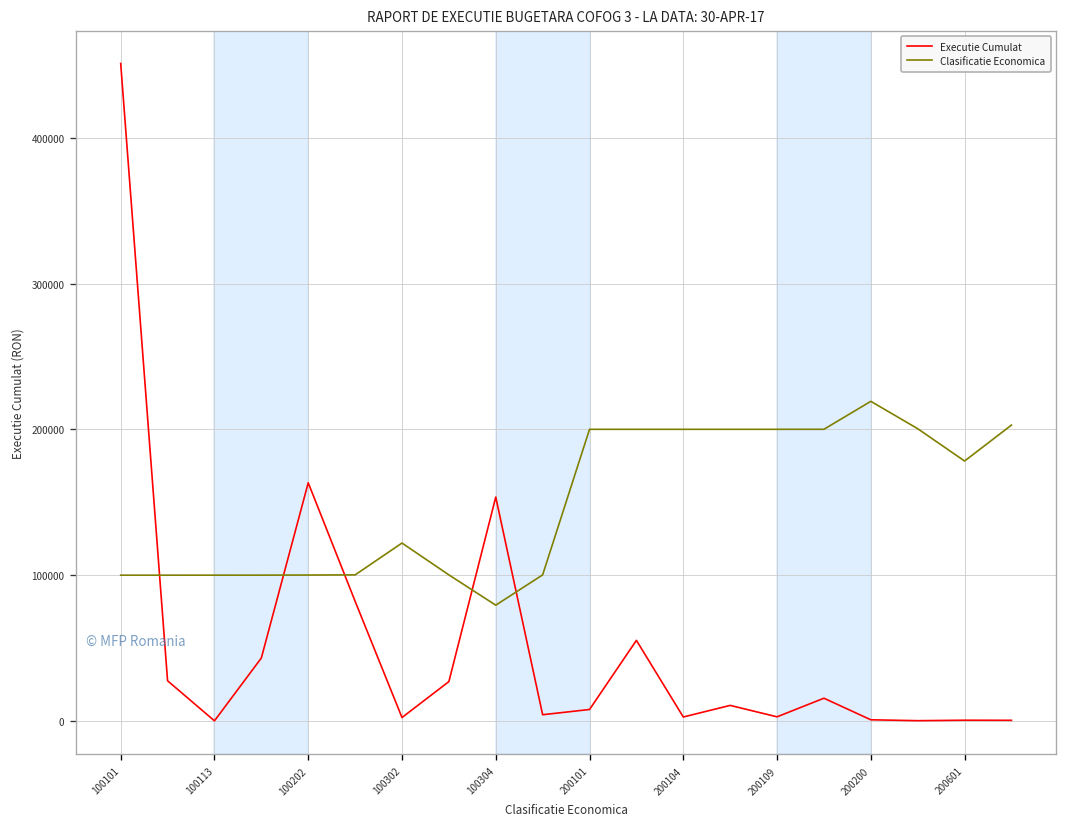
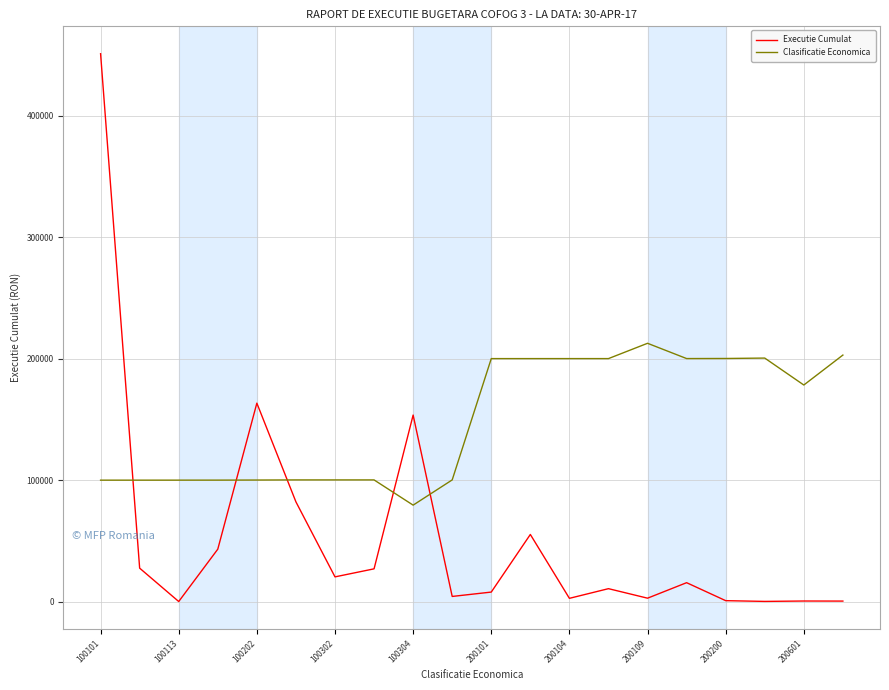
Executie Cumulat, 100302: 3000 -> 21000
Clasificatie Economica, 100302: 122000 -> 100000
Clasificatie Economica, 200109: 200000 -> 213000
Clasificatie Economica, 200200: 219000 -> 200000
